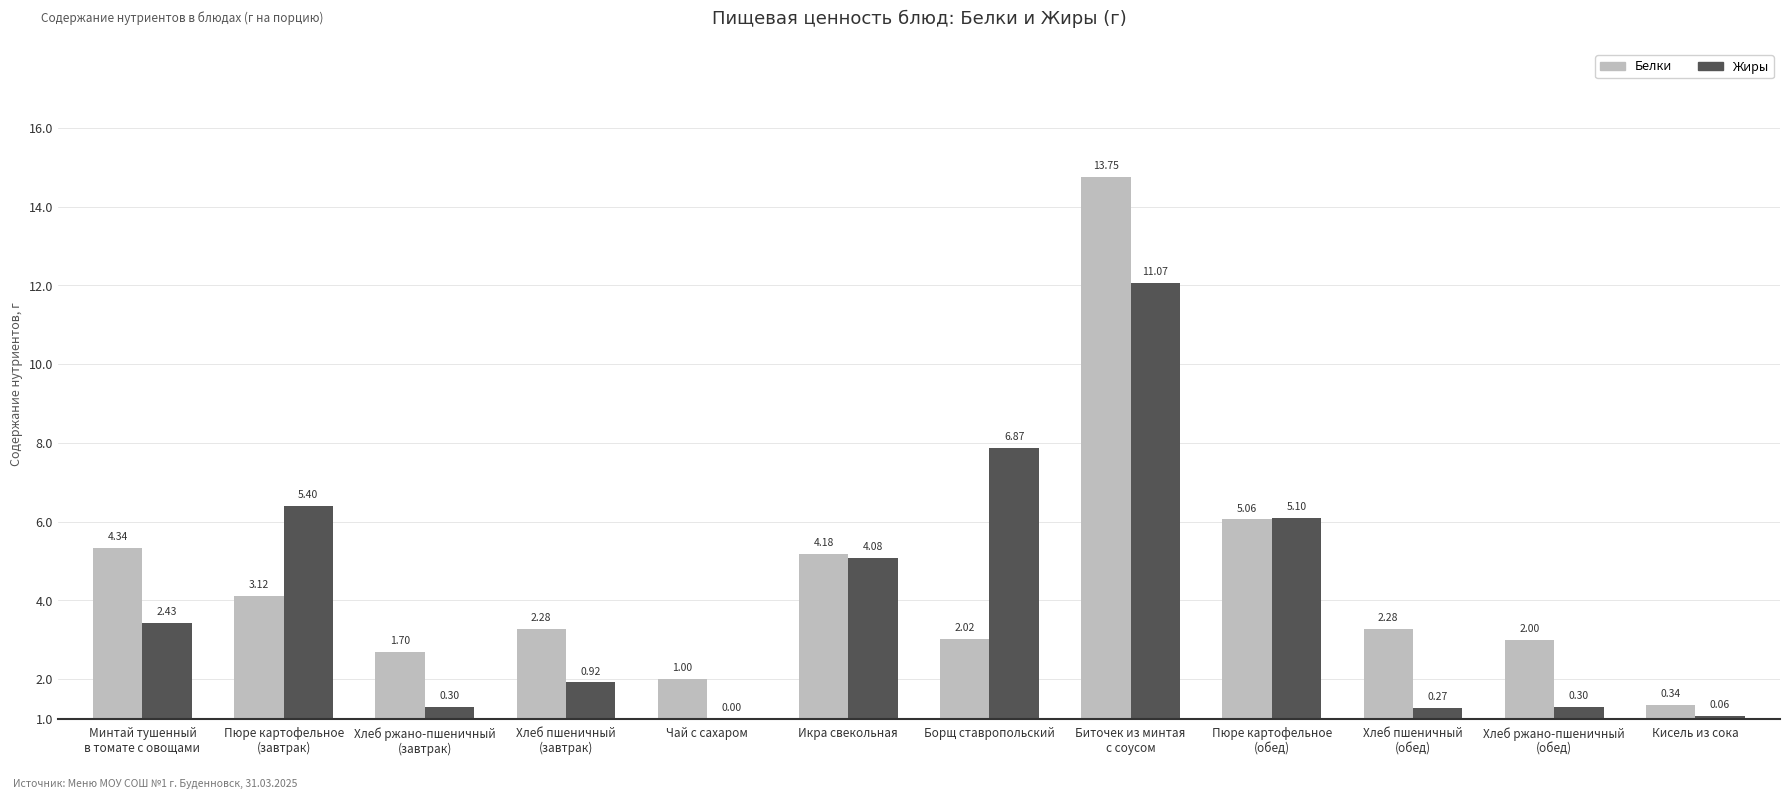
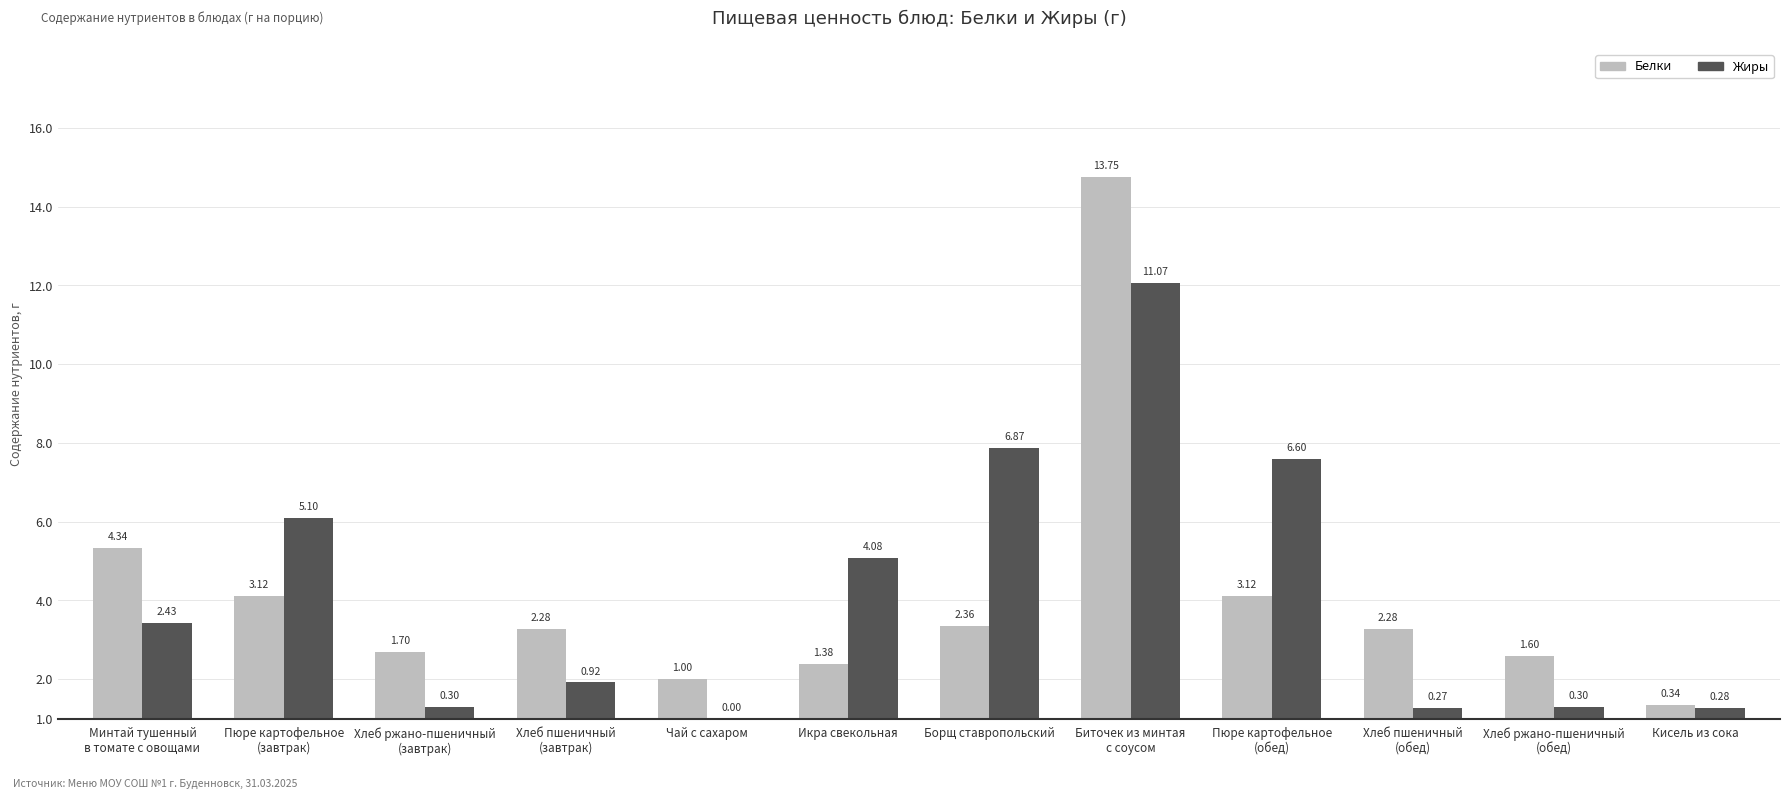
Жиры, Пюре картофельное (завтрак): 5.40 -> 5.10
Белки, Икра свекольная: 4.18 -> 1.38
Белки, Борщ ставропольский: 2.02 -> 2.36
Белки, Пюре картофельное (обед): 5.06 -> 3.12
Жиры, Пюре картофельное (обед): 5.10 -> 6.60
Белки, Хлеб ржано-пшеничный (обед): 2.00 -> 1.60
Жиры, Кисель из сока: 0.06 -> 0.28
